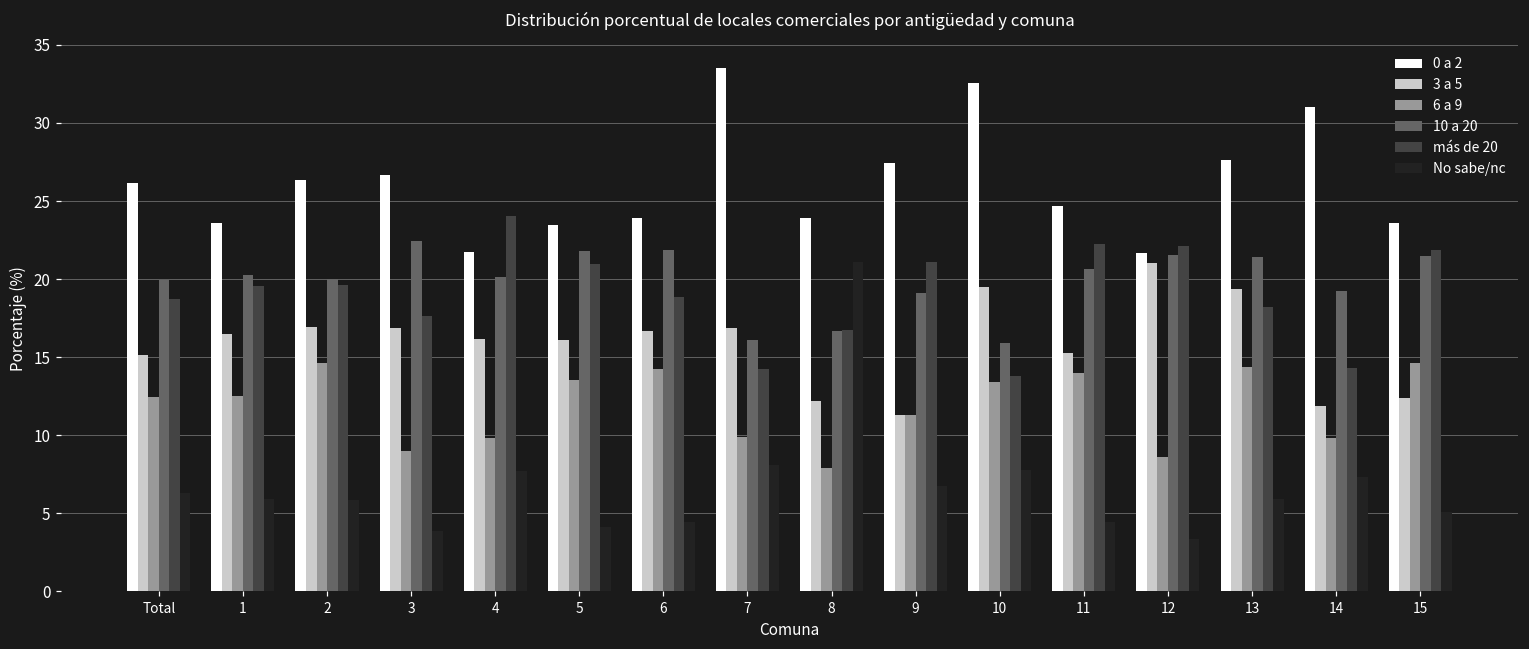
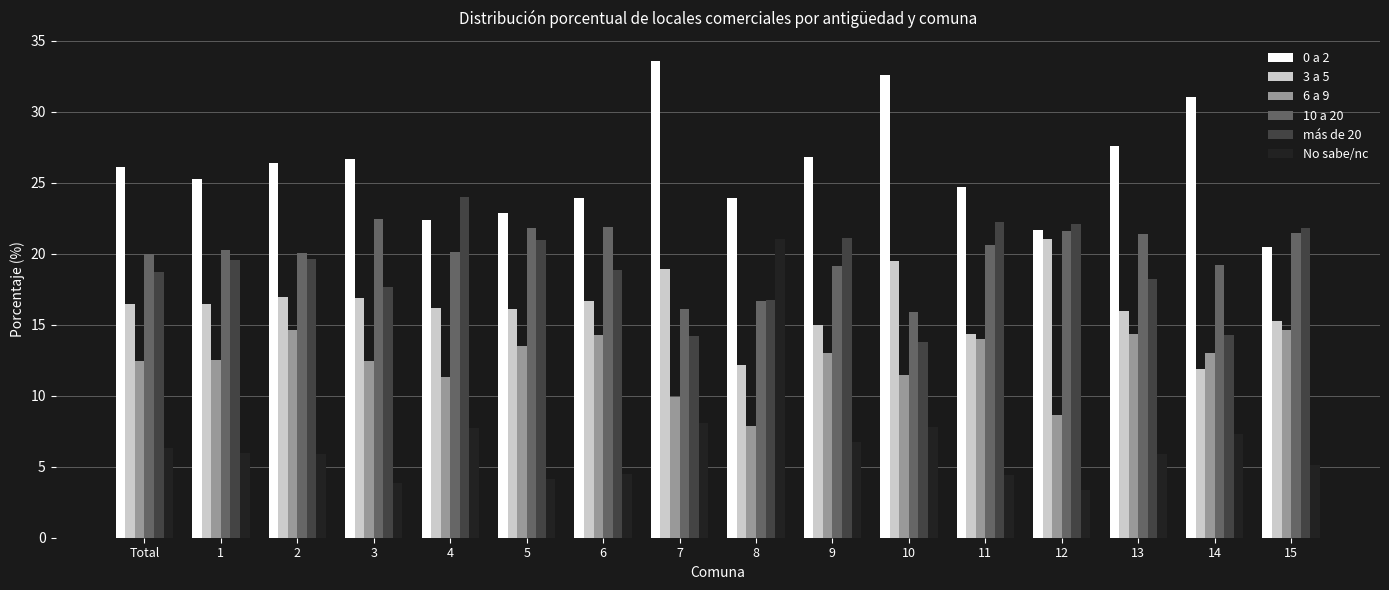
3 a 5, Total: 15.1 -> 16.4
0 a 2, 1: 23.6 -> 25.3
6 a 9, 3: 9.0 -> 12.5
0 a 2, 4: 21.7 -> 22.4
6 a 9, 4: 9.8 -> 11.4
0 a 2, 5: 23.5 -> 22.9
3 a 5, 7: 16.8 -> 18.9
0 a 2, 9: 27.4 -> 26.8
3 a 5, 9: 11.3 -> 15.0
6 a 9, 9: 11.3 -> 13.0
6 a 9, 10: 13.4 -> 11.5
3 a 5, 11: 15.3 -> 14.3
3 a 5, 13: 19.4 -> 16.0
6 a 9, 14: 9.8 -> 13.0
0 a 2, 15: 23.6 -> 20.5
3 a 5, 15: 12.4 -> 15.3
